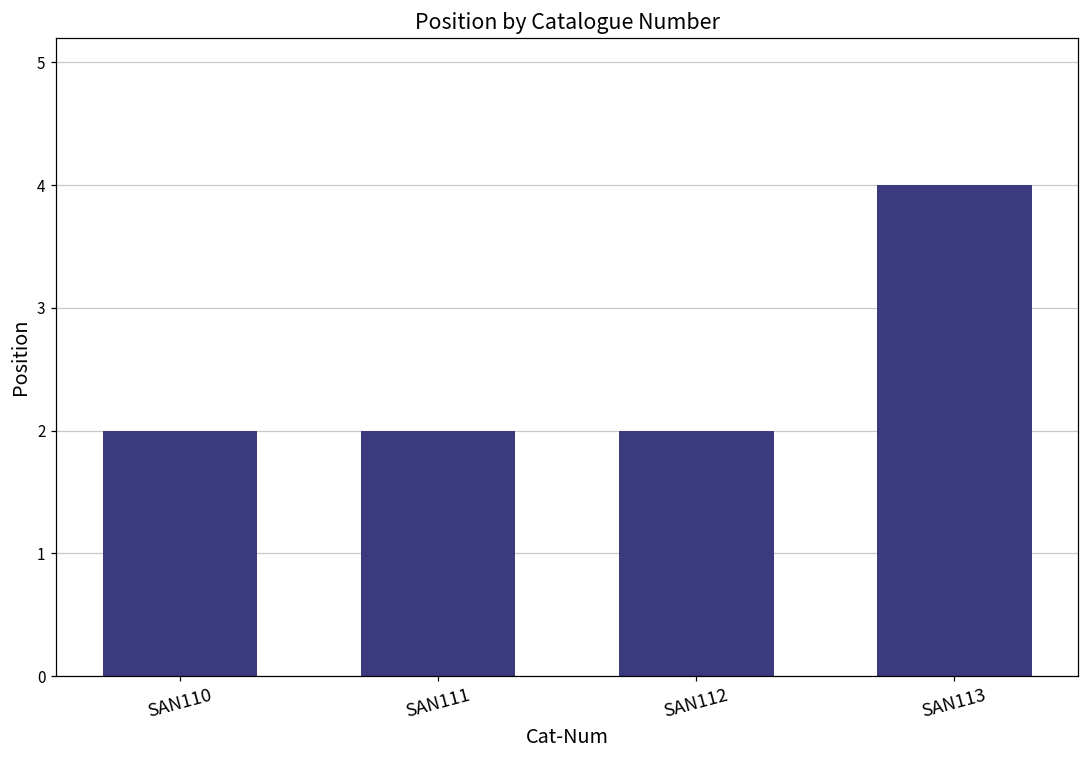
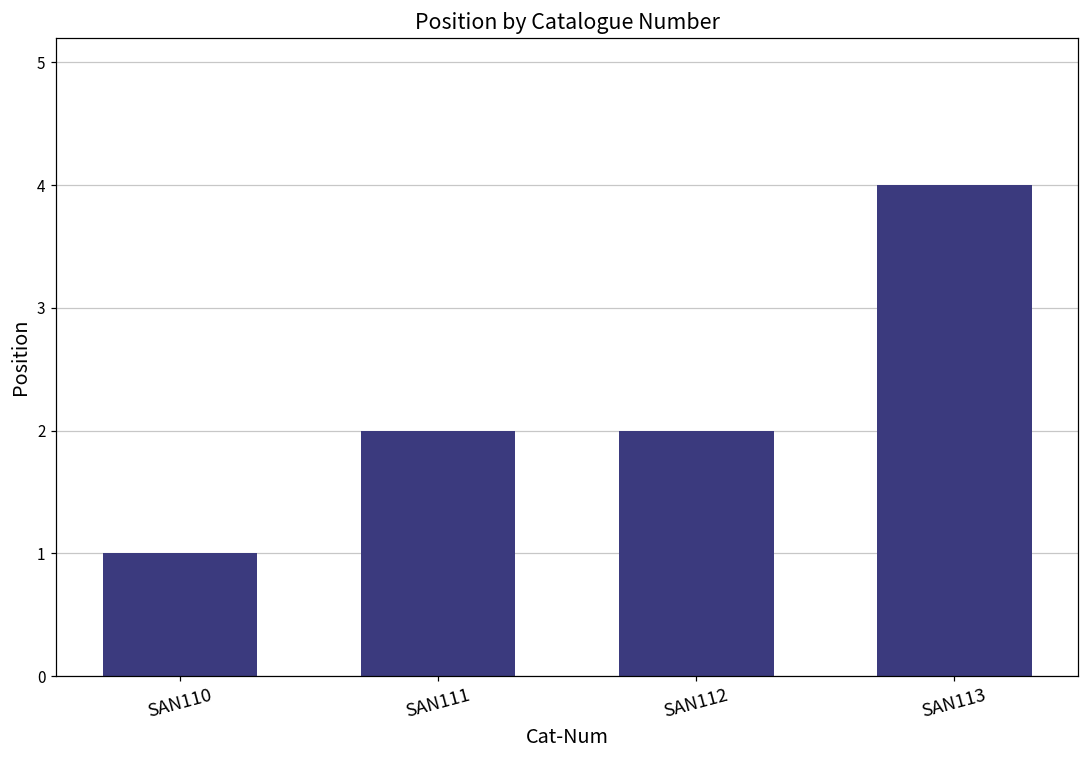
SAN110: 2 -> 1
